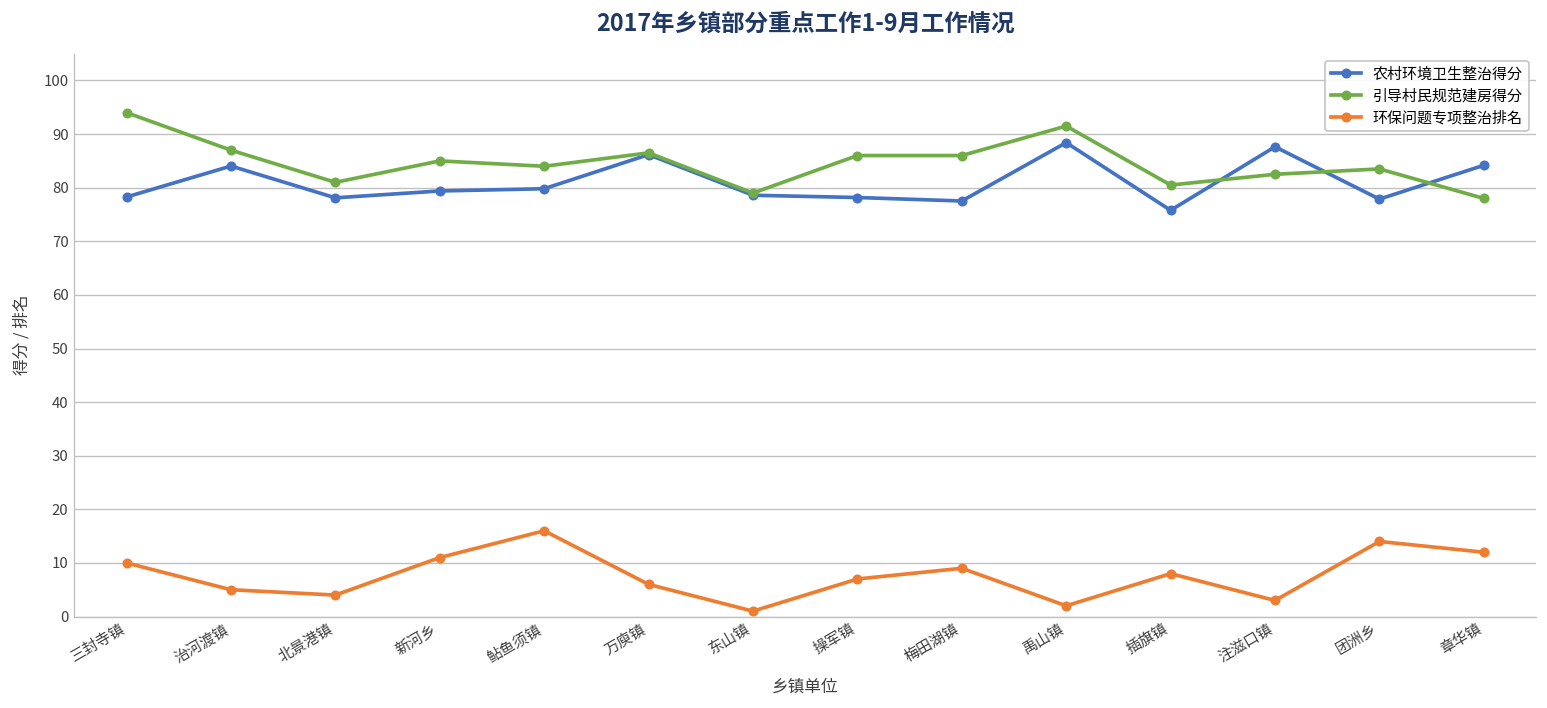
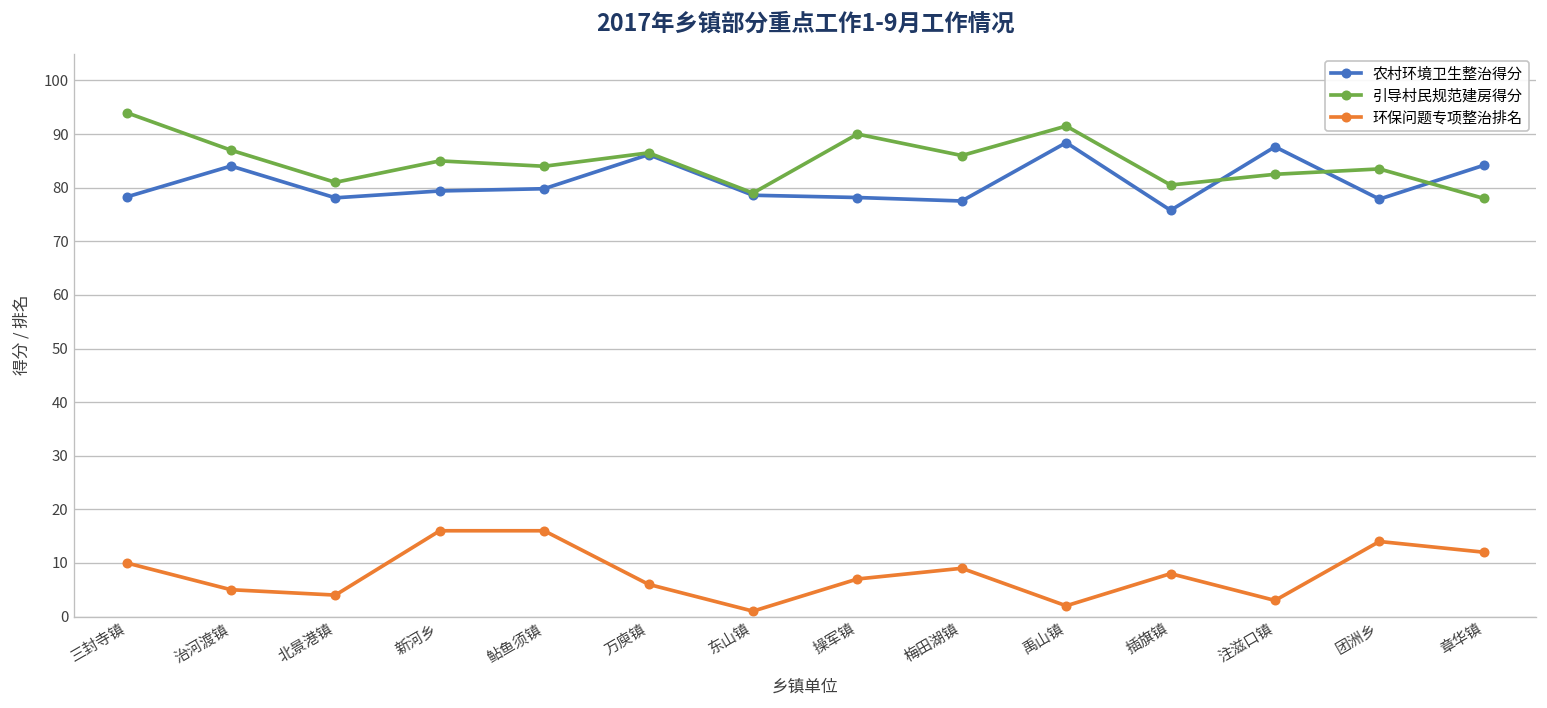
环保问题专项整治排名, 新河乡: 11 -> 16
引导村民规范建房得分, 操军镇: 86 -> 90
